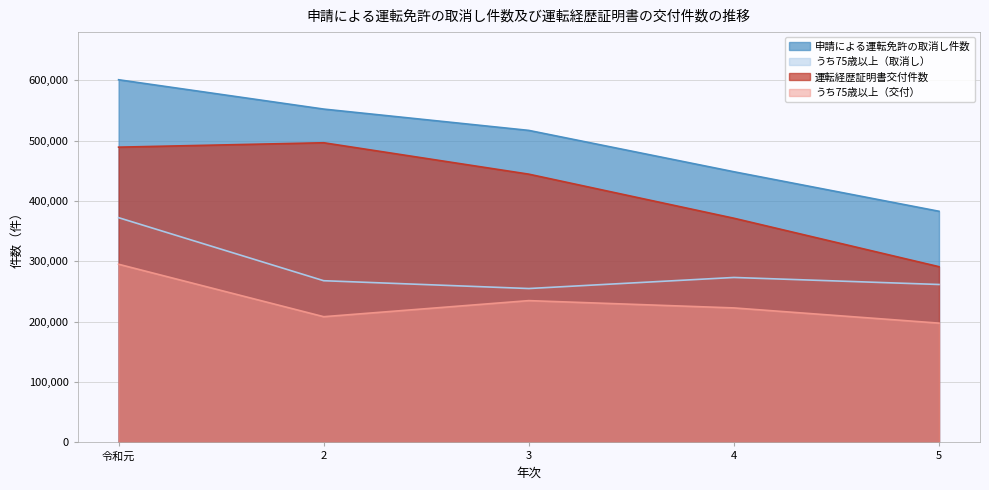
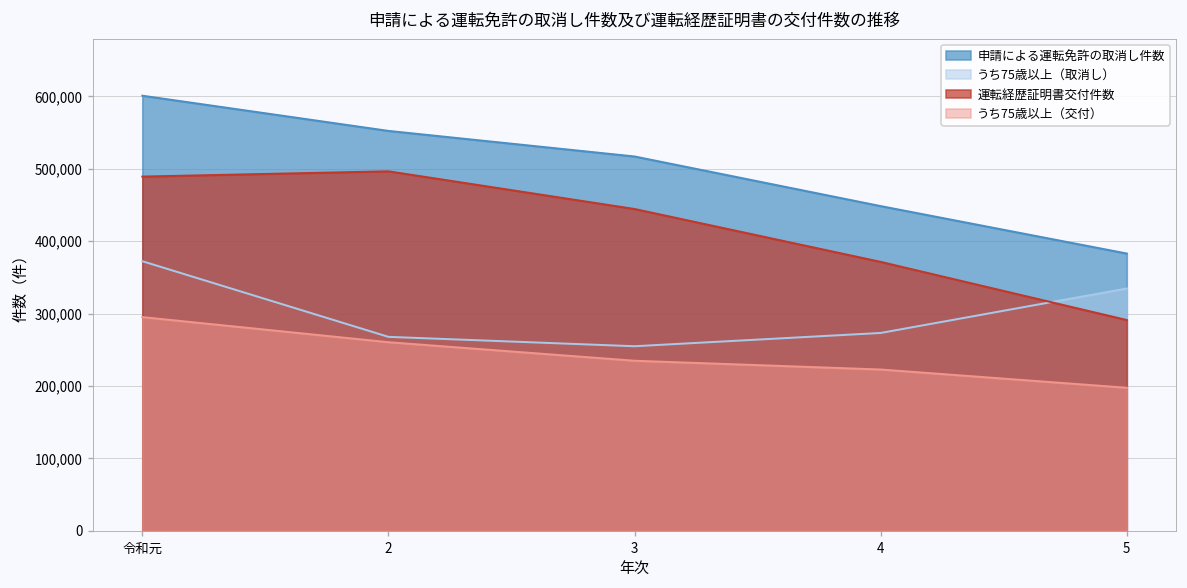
うち75歳以上（交付）, 2: 210,000 -> 260,000
うち75歳以上（取消し）, 5: 260,000 -> 330,000
